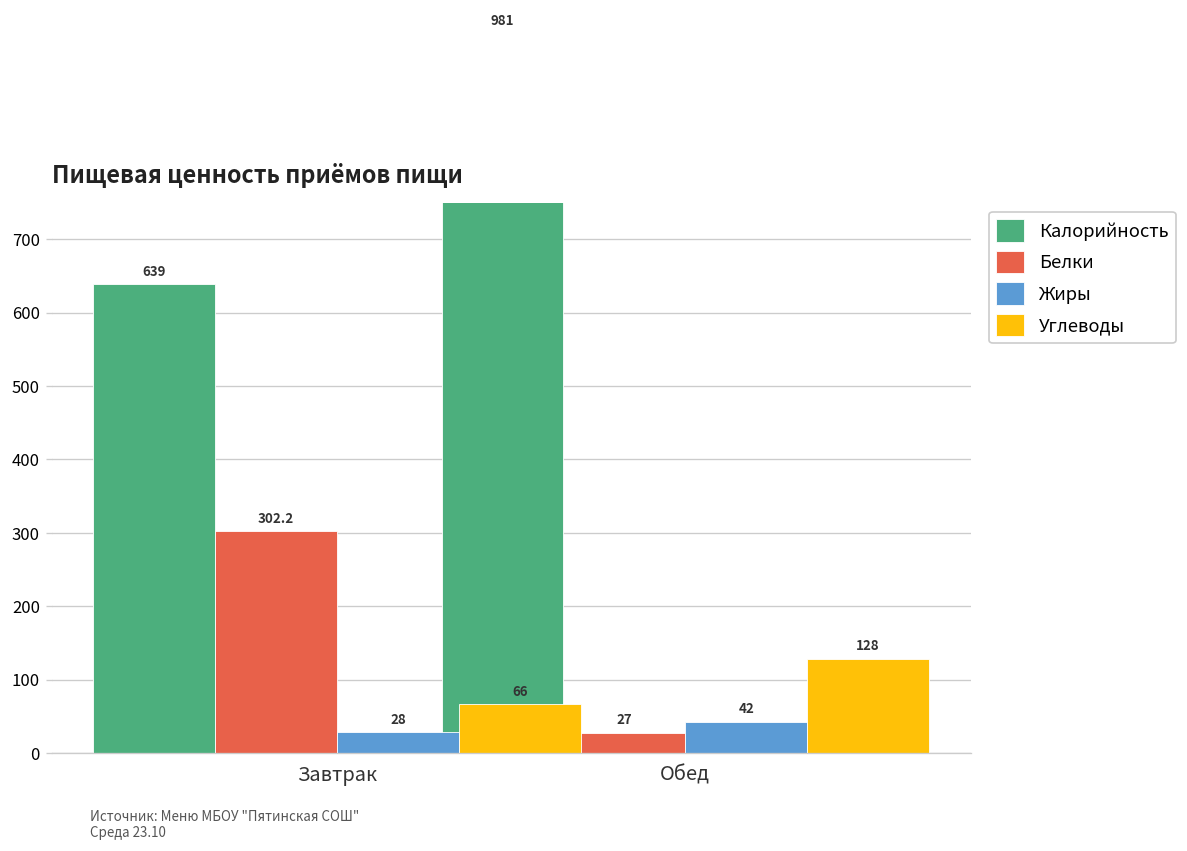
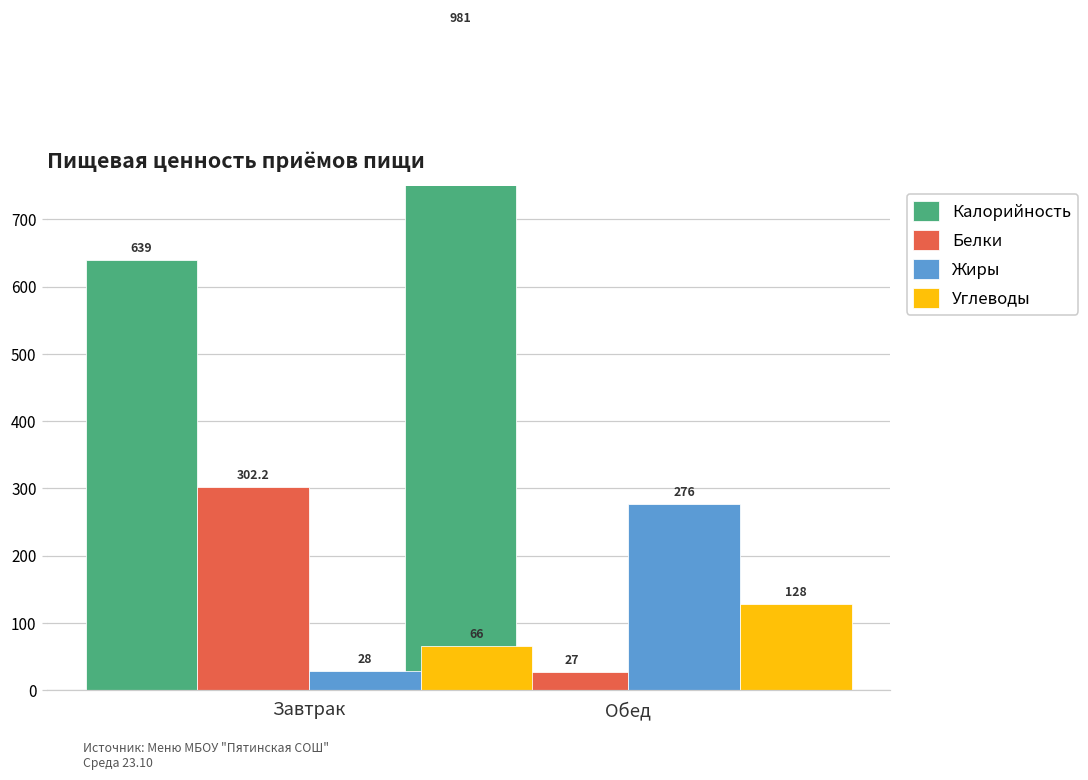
Жиры, Обед: 42 -> 276
